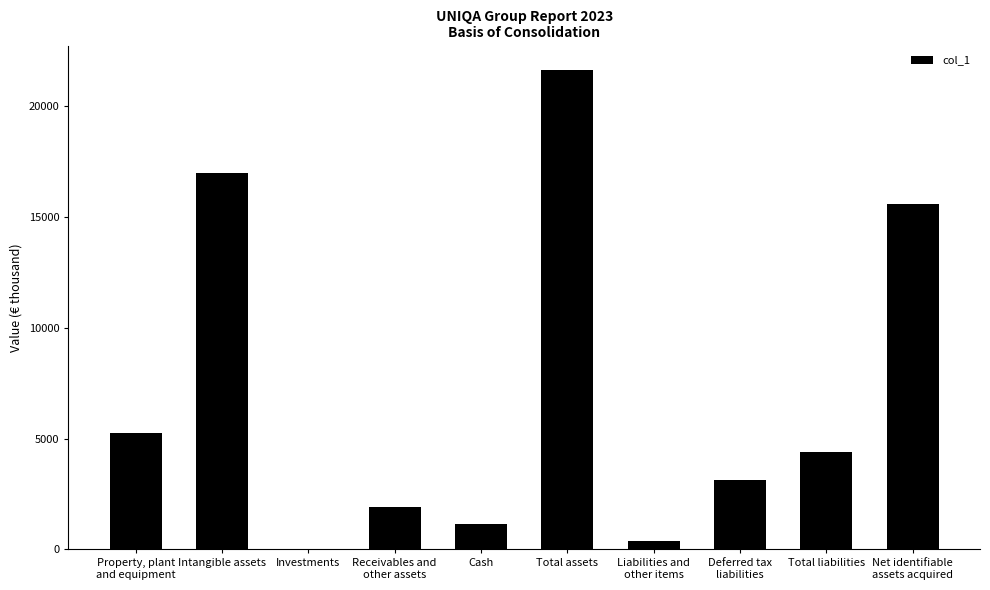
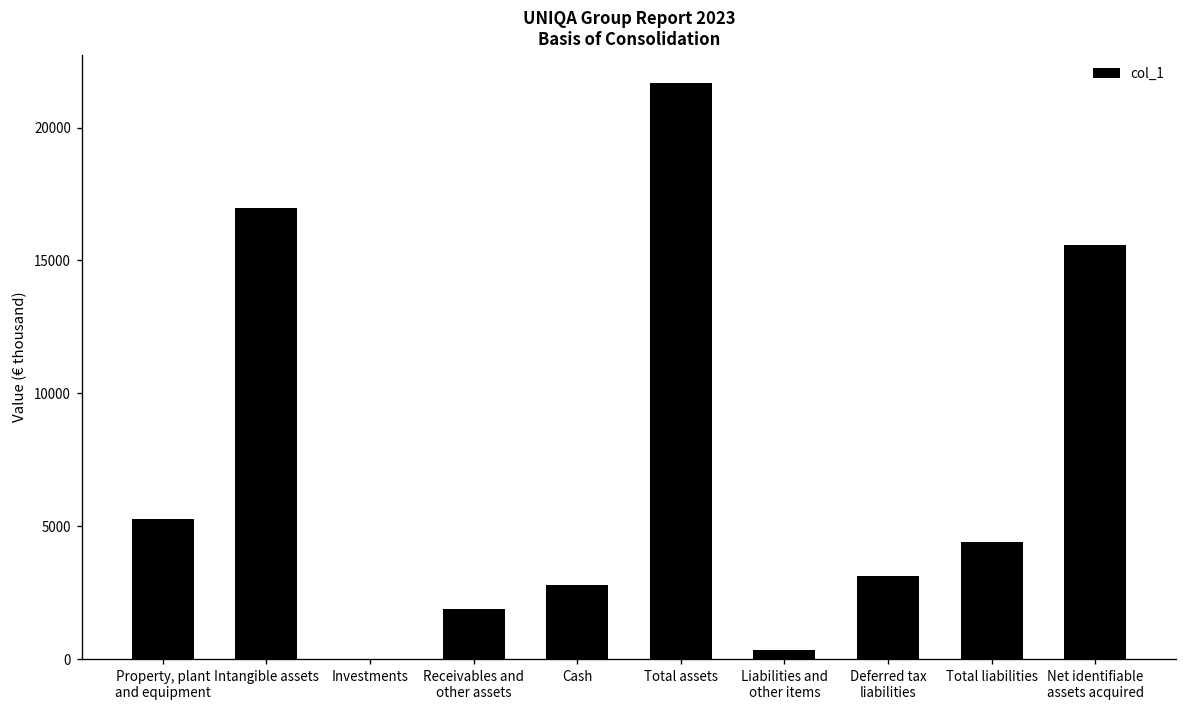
Cash: 1100 -> 2800
